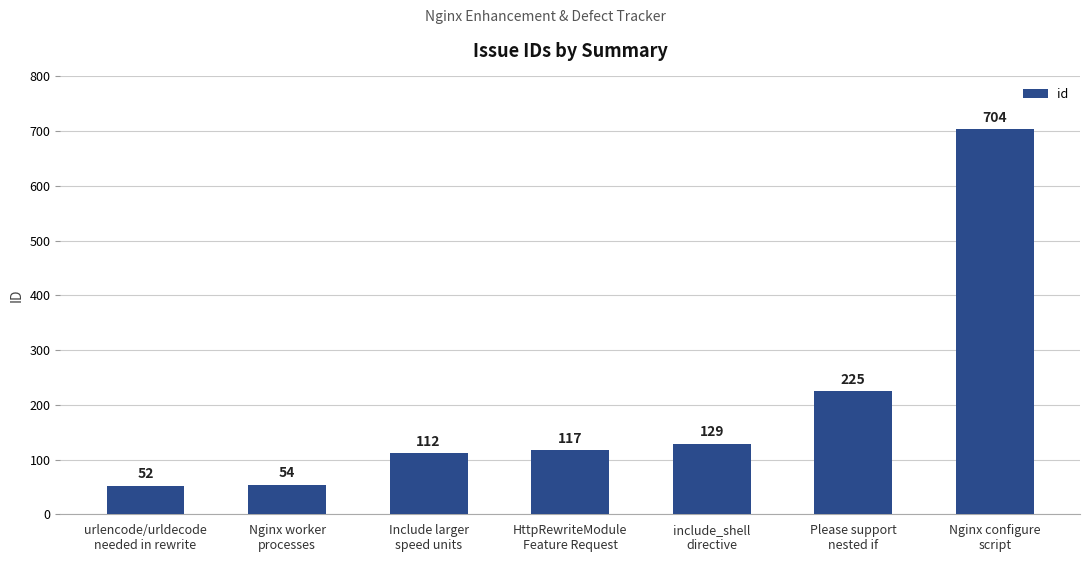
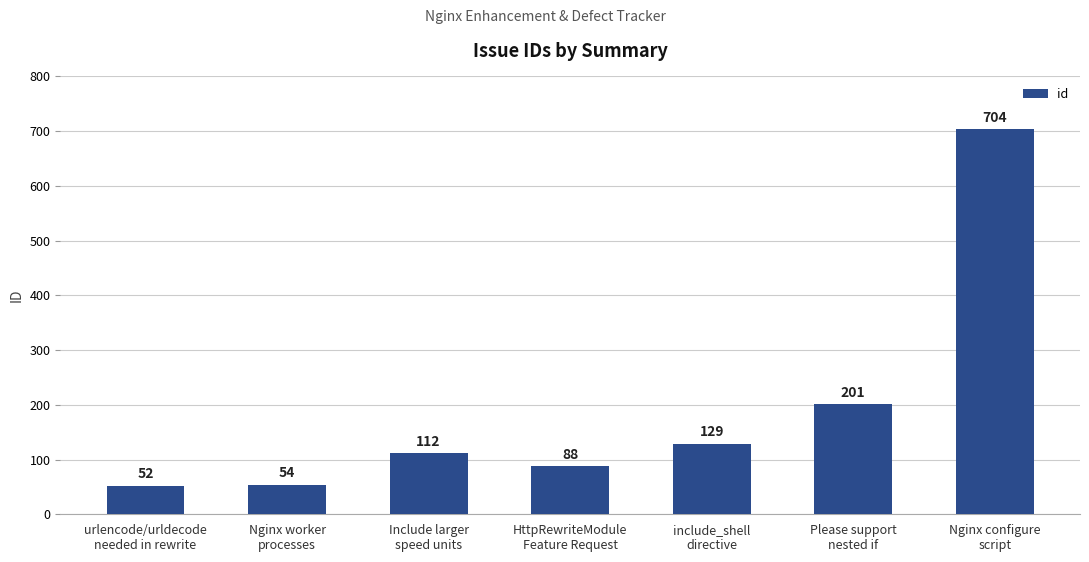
HttpRewriteModule Feature Request: 117 -> 88
Please support nested if: 225 -> 201
